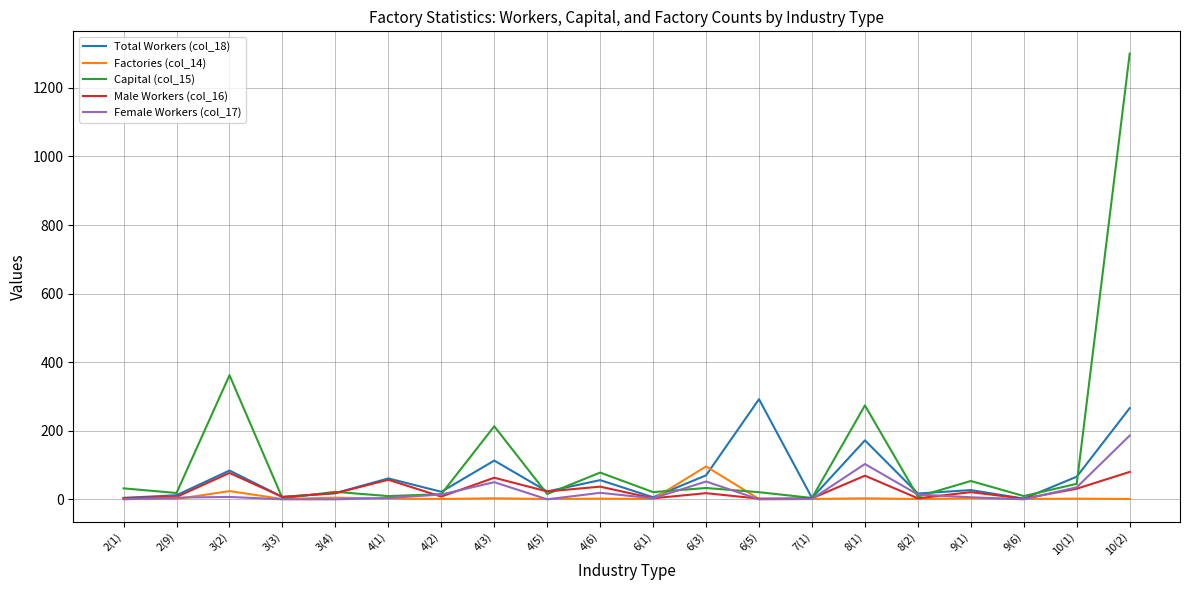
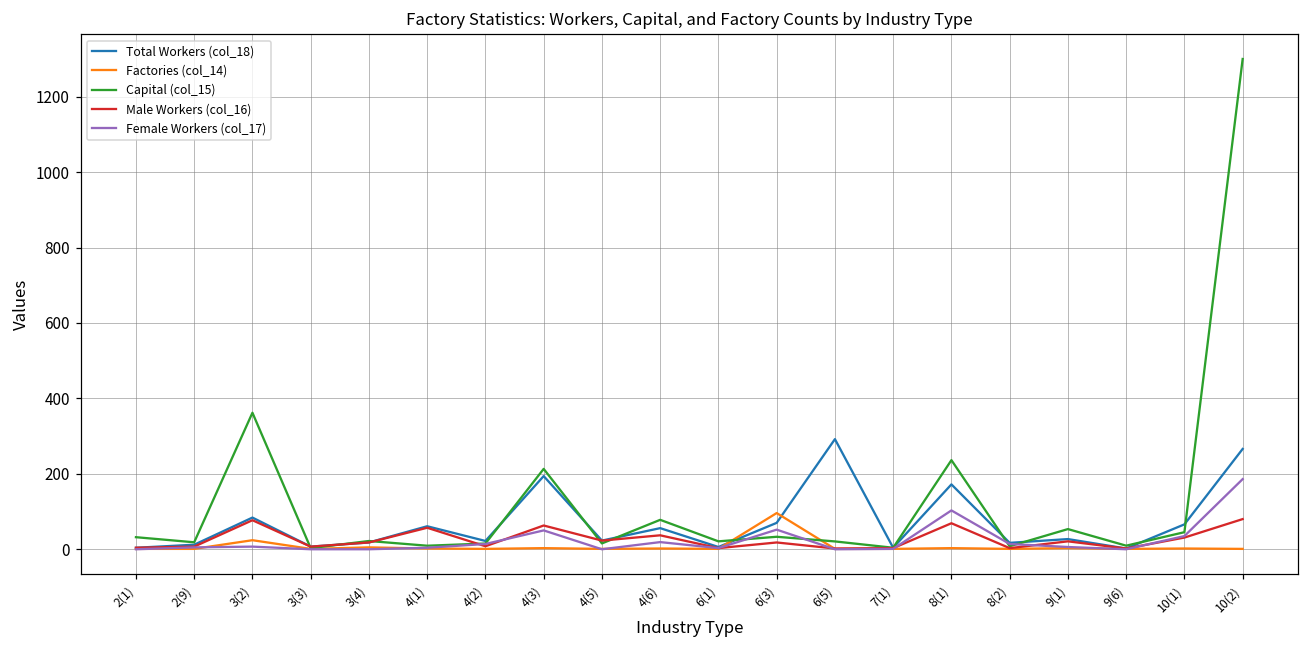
Total Workers (col_18), 4(3): 110 -> 190
Capital (col_15), 8(1): 270 -> 240
